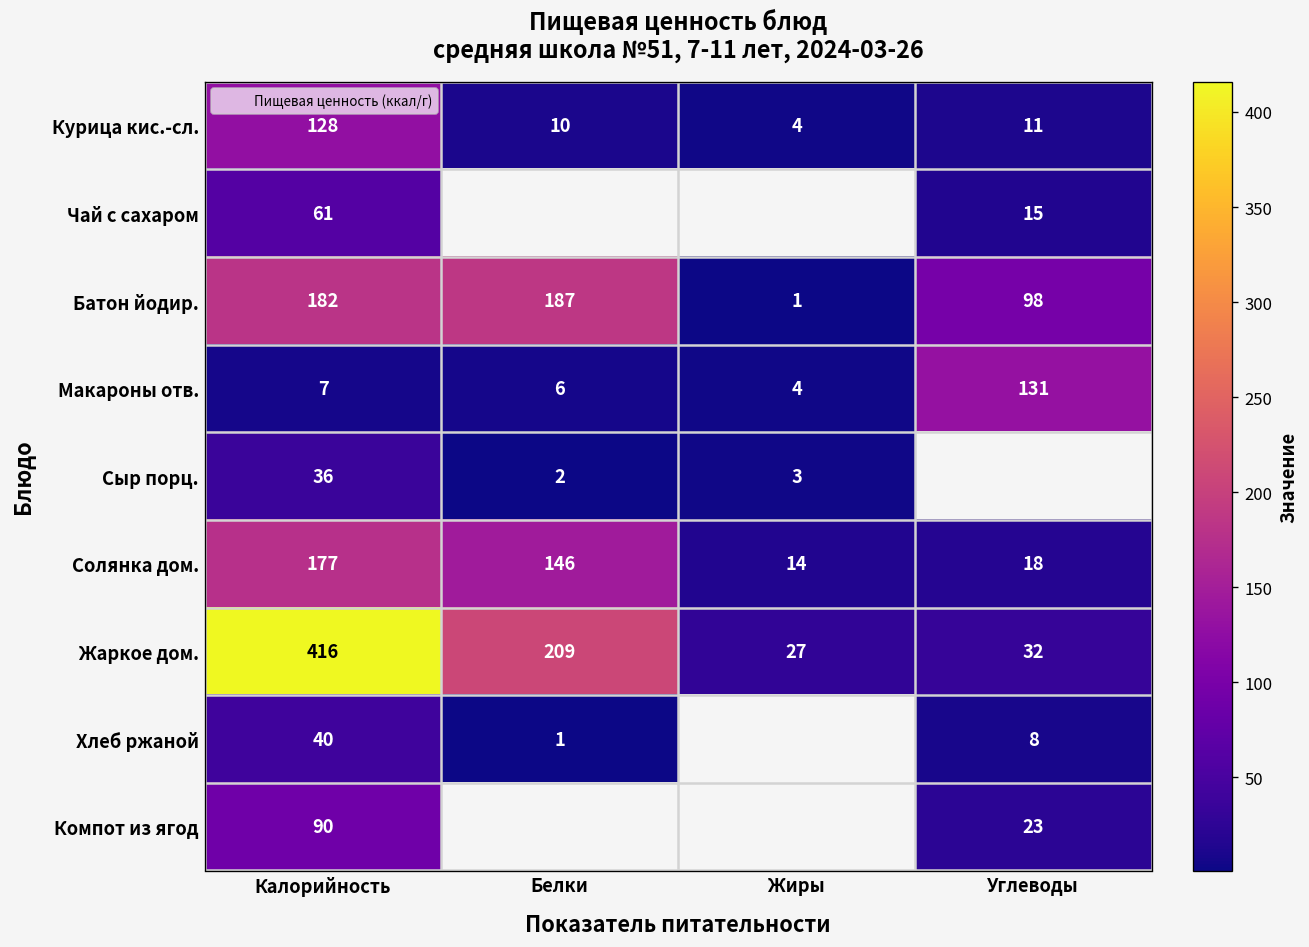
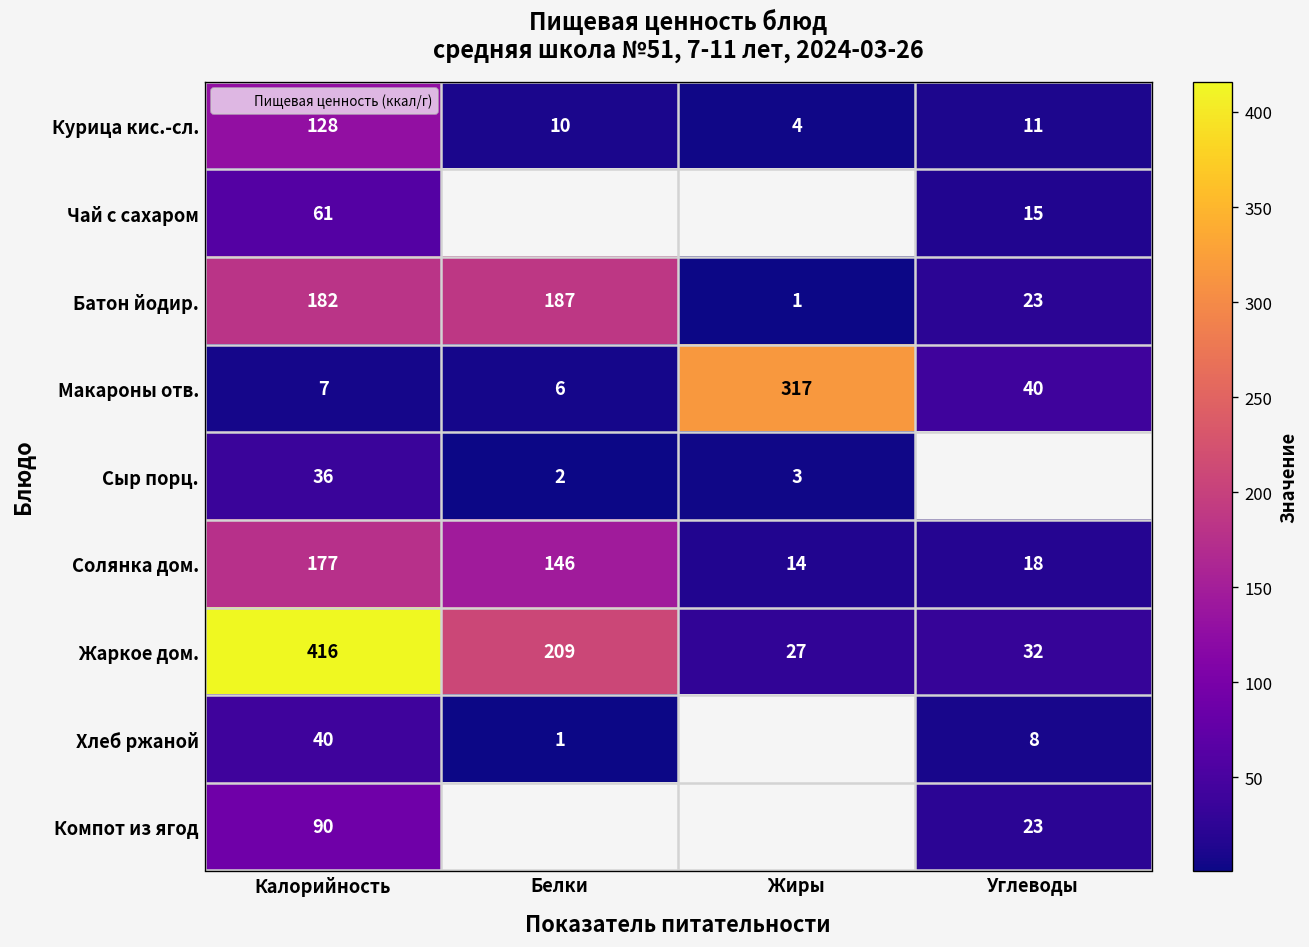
Батон йодир., Углеводы: 98 -> 23
Макароны отв., Жиры: 4 -> 317
Макароны отв., Углеводы: 131 -> 40
